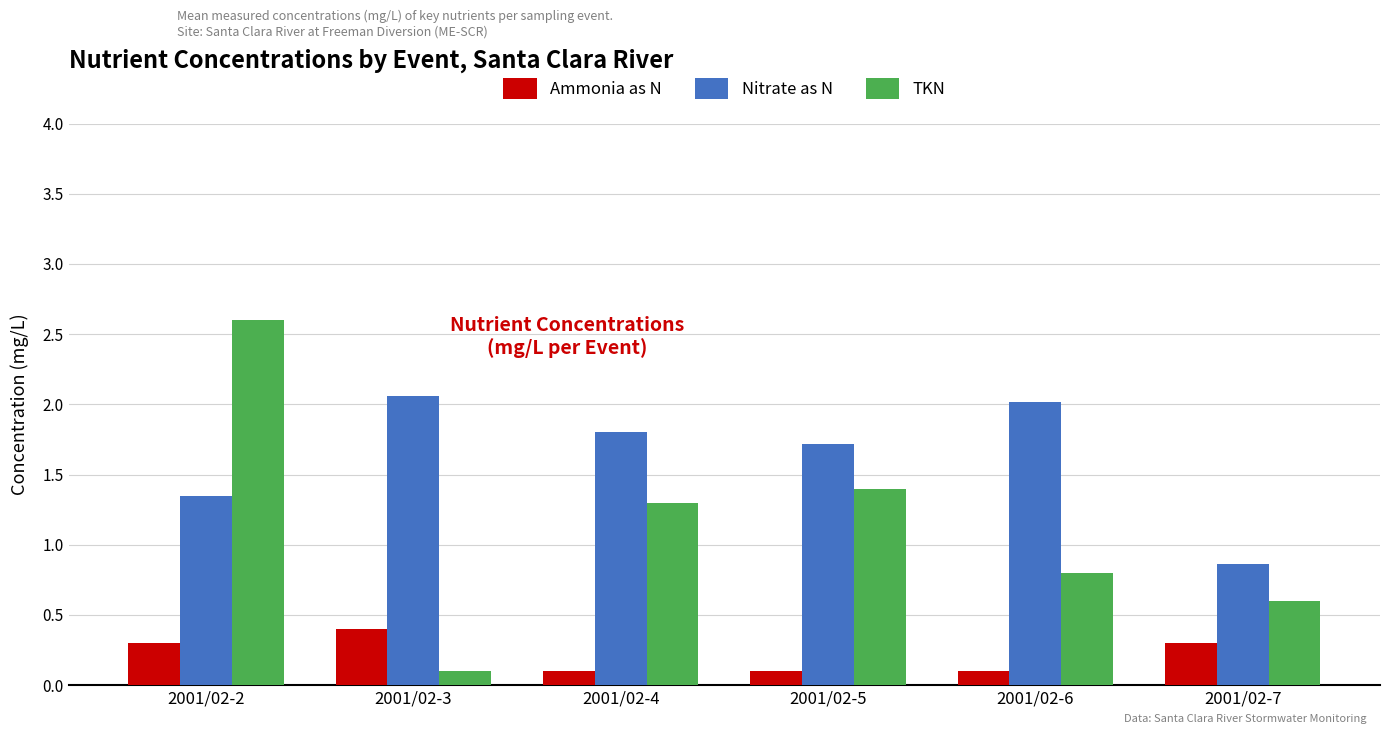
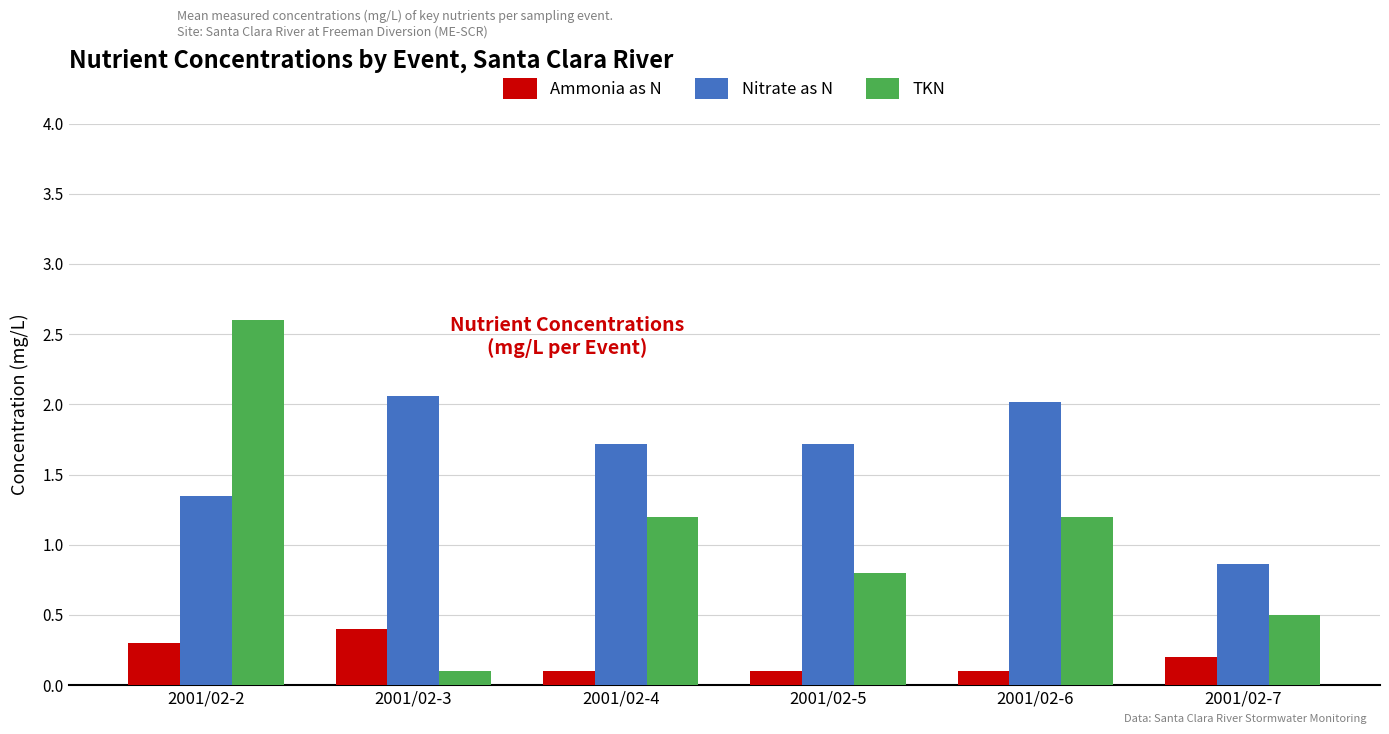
Nitrate as N, 2001/02-4: 1.80 -> 1.72
TKN, 2001/02-4: 1.3 -> 1.2
TKN, 2001/02-5: 1.4 -> 0.8
TKN, 2001/02-6: 0.8 -> 1.2
Ammonia as N, 2001/02-7: 0.3 -> 0.2
TKN, 2001/02-7: 0.6 -> 0.5
